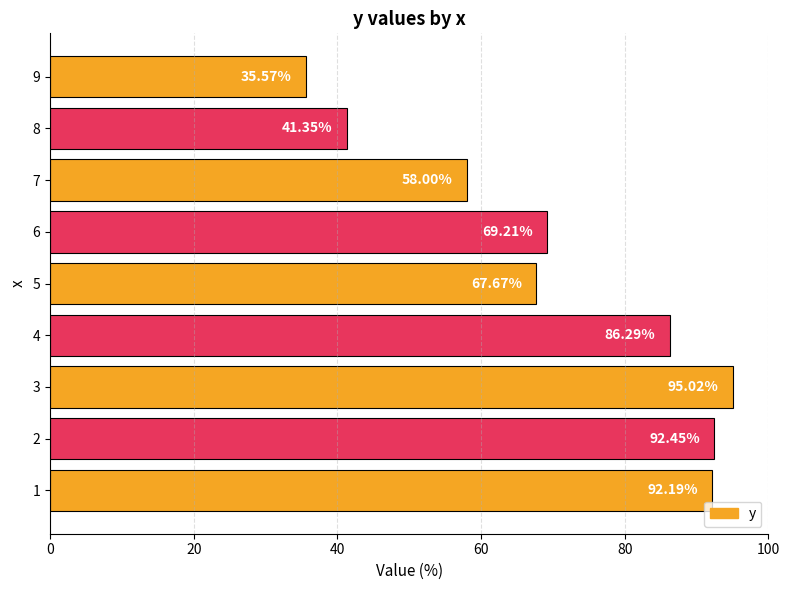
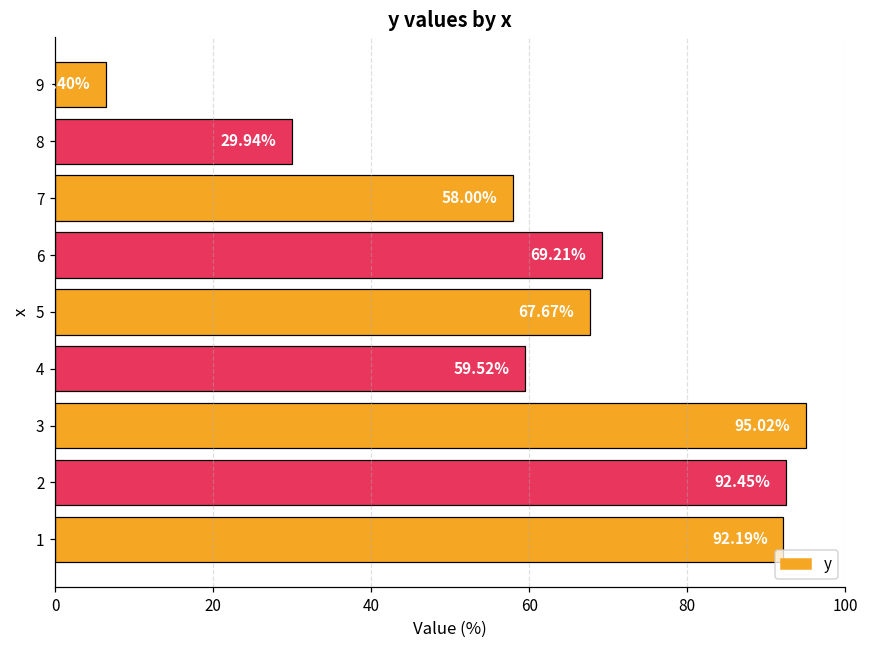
9: 35.57% -> 6.40%
8: 41.35% -> 29.94%
4: 86.29% -> 59.52%
